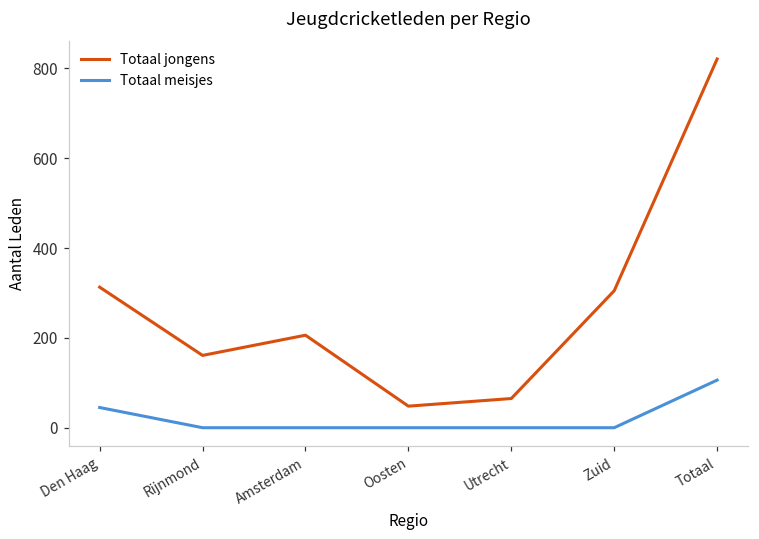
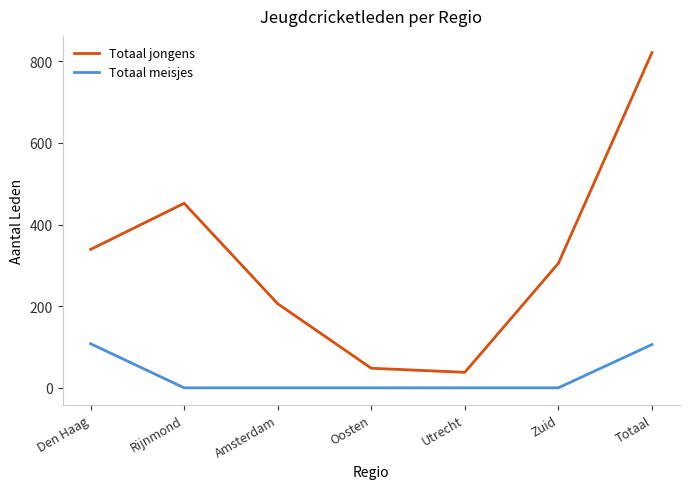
Totaal jongens, Den Haag: 310 -> 340
Totaal meisjes, Den Haag: 50 -> 110
Totaal jongens, Rijnmond: 160 -> 450
Totaal jongens, Utrecht: 70 -> 40
